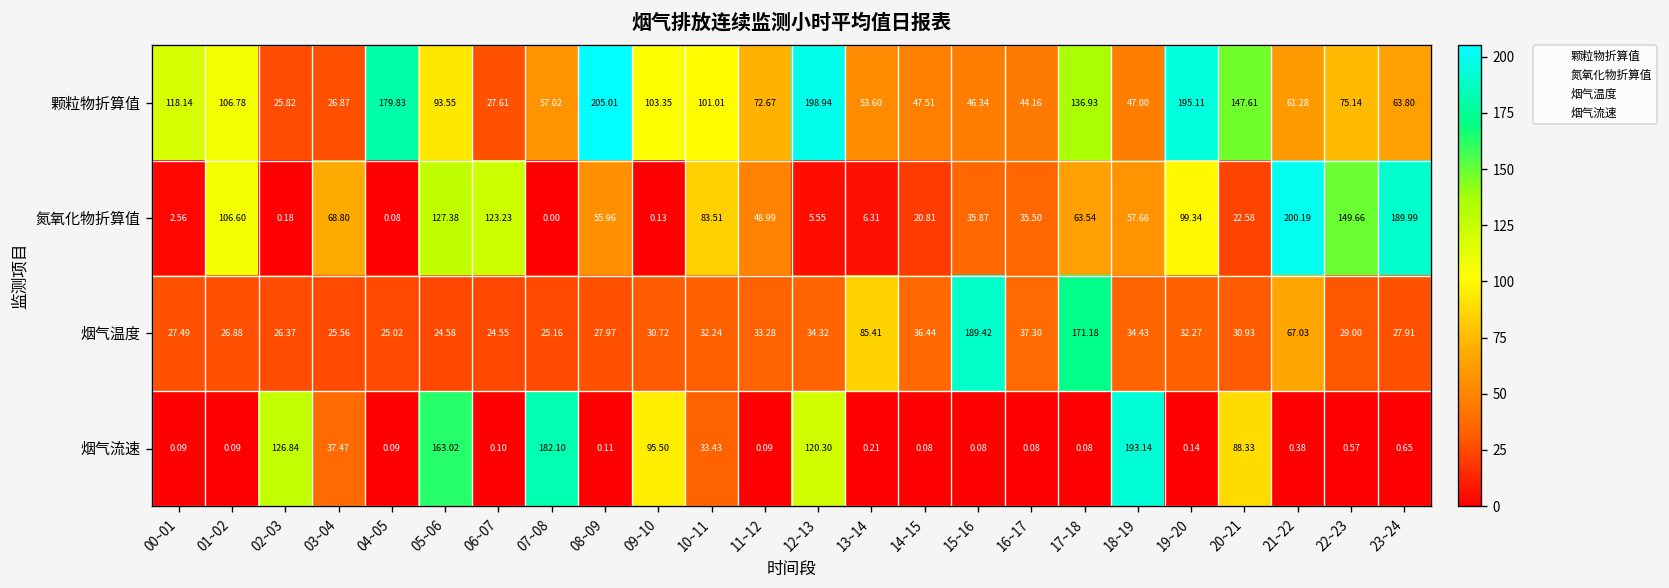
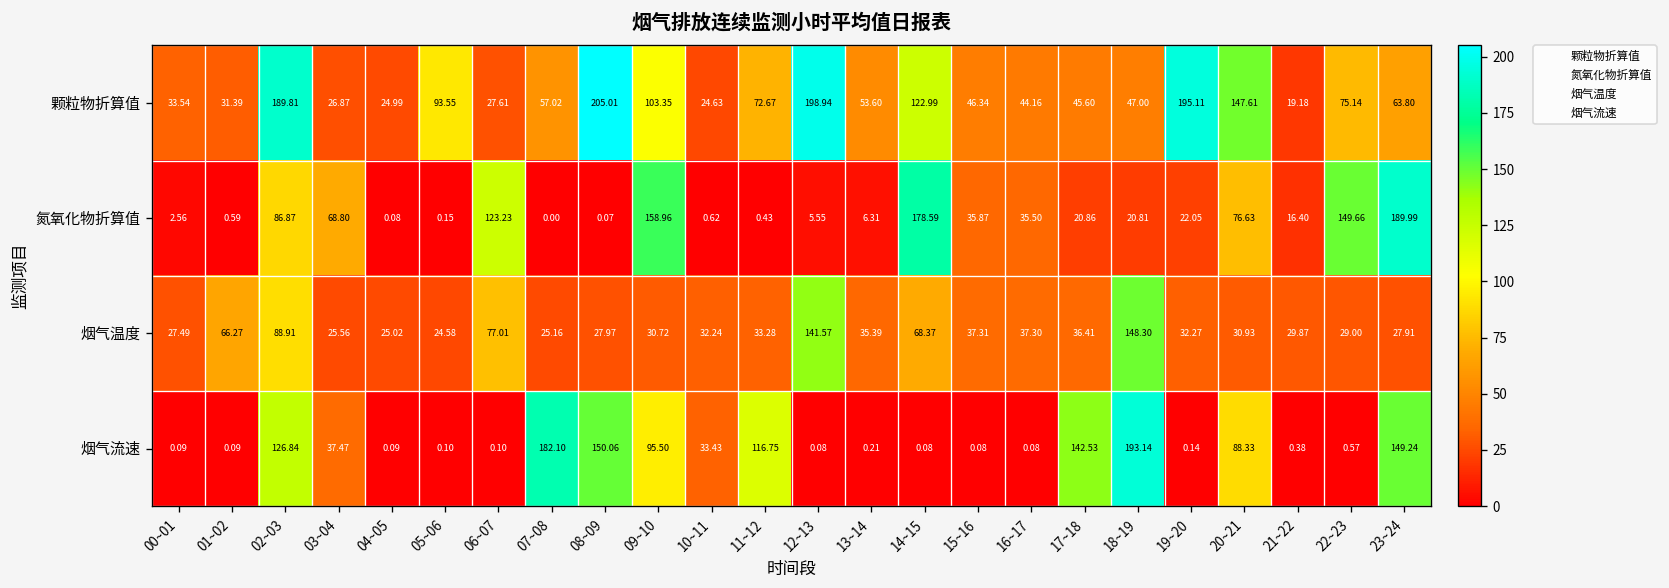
颗粒物折算值, 00~01: 118.14 -> 33.54
颗粒物折算值, 01~02: 106.78 -> 31.39
颗粒物折算值, 02~03: 25.82 -> 189.81
颗粒物折算值, 04~05: 179.83 -> 24.99
颗粒物折算值, 10~11: 101.01 -> 24.63
颗粒物折算值, 14~15: 47.51 -> 122.99
颗粒物折算值, 17~18: 136.93 -> 45.60
颗粒物折算值, 21~22: 61.28 -> 19.18
氮氧化物折算值, 01~02: 106.60 -> 0.59
氮氧化物折算值, 02~03: 0.18 -> 86.87
氮氧化物折算值, 05~06: 127.38 -> 0.15
氮氧化物折算值, 08~09: 55.96 -> 0.07
氮氧化物折算值, 09~10: 0.13 -> 158.96
氮氧化物折算值, 10~11: 83.51 -> 0.62
氮氧化物折算值, 11~12: 48.99 -> 0.43
氮氧化物折算值, 14~15: 20.81 -> 178.59
氮氧化物折算值, 17~18: 63.54 -> 20.86
氮氧化物折算值, 18~19: 57.66 -> 20.81
氮氧化物折算值, 19~20: 99.34 -> 22.05
氮氧化物折算值, 20~21: 22.58 -> 76.63
氮氧化物折算值, 21~22: 200.19 -> 16.40
烟气温度, 01~02: 26.88 -> 66.27
烟气温度, 02~03: 26.37 -> 88.91
烟气温度, 06~07: 24.55 -> 77.01
烟气温度, 12~13: 34.32 -> 141.57
烟气温度, 13~14: 85.41 -> 35.39
烟气温度, 14~15: 36.44 -> 68.37
烟气温度, 15~16: 189.42 -> 37.31
烟气温度, 17~18: 171.18 -> 36.41
烟气温度, 18~19: 34.43 -> 148.30
烟气温度, 21~22: 67.03 -> 29.87
烟气流速, 05~06: 163.02 -> 0.10
烟气流速, 08~09: 0.11 -> 150.06
烟气流速, 11~12: 0.09 -> 116.75
烟气流速, 12~13: 120.30 -> 0.08
烟气流速, 17~18: 0.08 -> 142.53
烟气流速, 23~24: 0.65 -> 149.24
